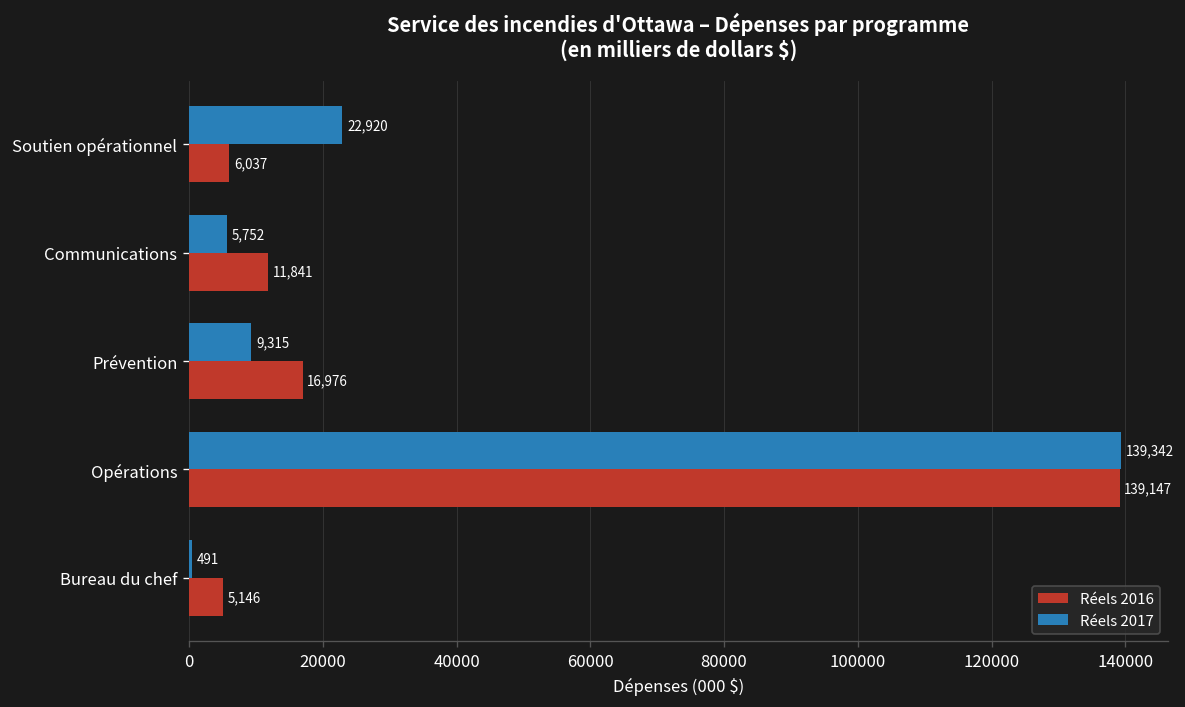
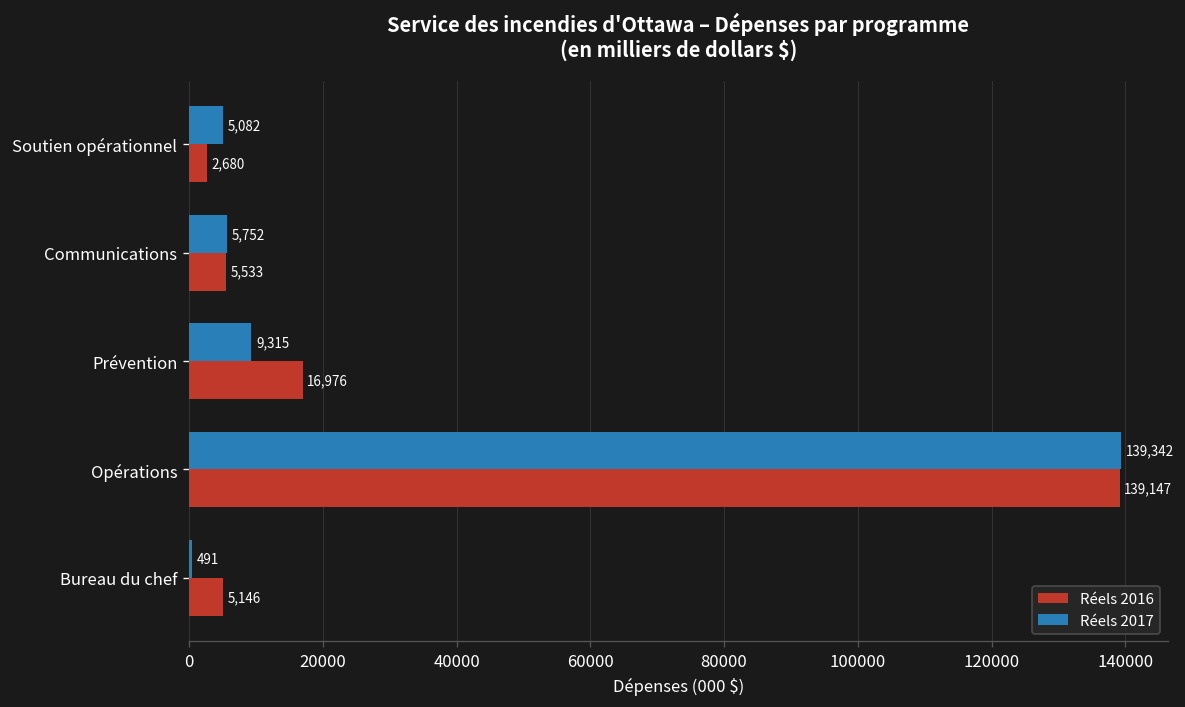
Réels 2017, Soutien opérationnel: 22,920 -> 5,082
Réels 2016, Soutien opérationnel: 6,037 -> 2,680
Réels 2016, Communications: 11,841 -> 5,533
